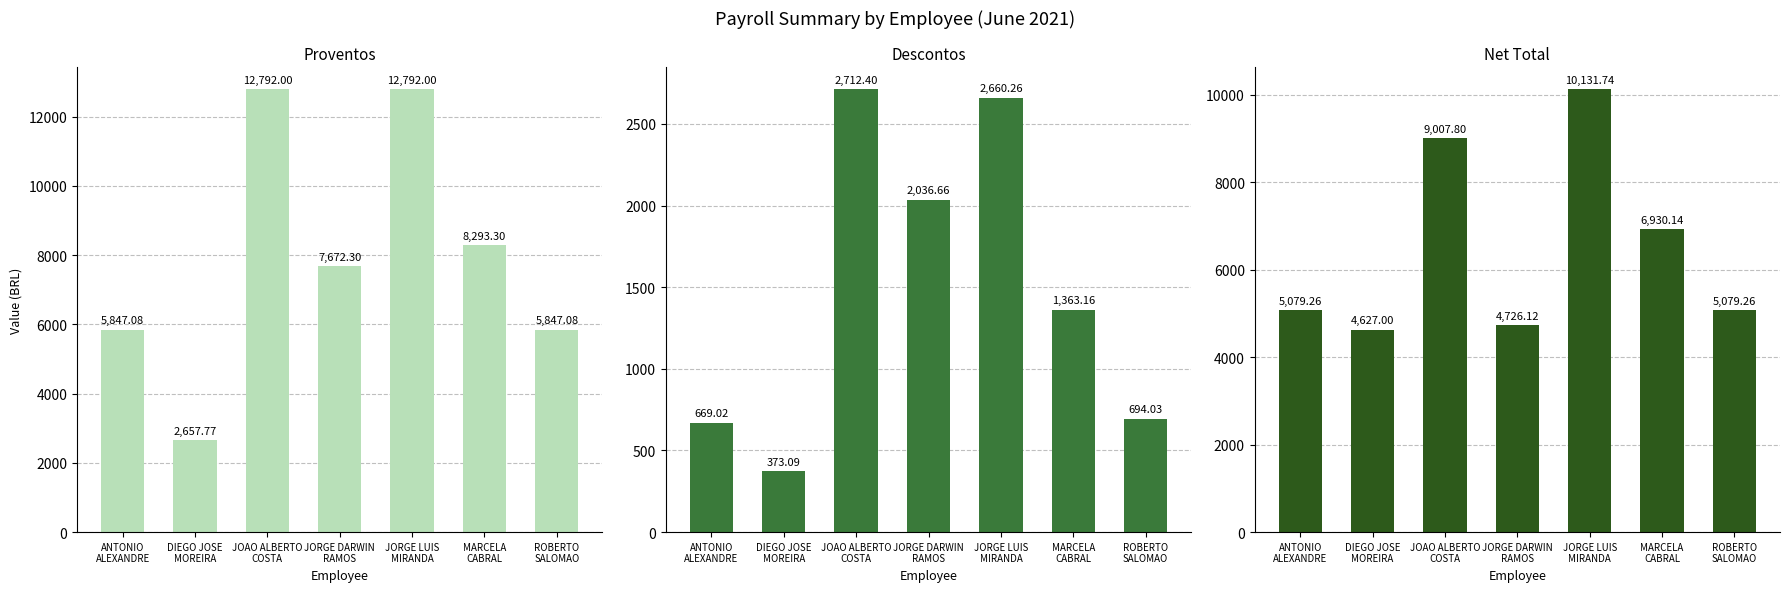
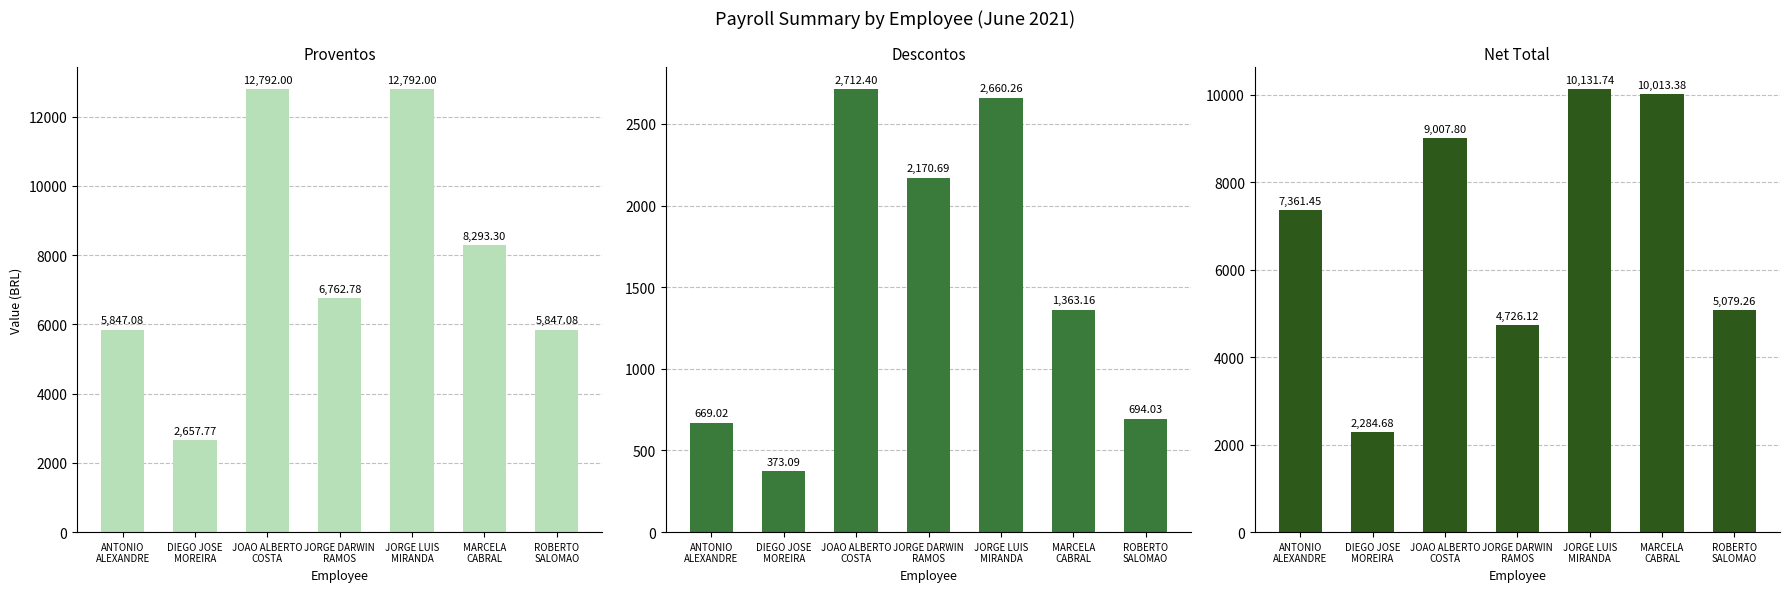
Proventos, JORGE DARWIN RAMOS: 7,672.30 -> 6,762.78
Descontos, JORGE DARWIN RAMOS: 2,036.66 -> 2,170.69
Net Total, ANTONIO ALEXANDRE: 5,079.26 -> 7,361.45
Net Total, DIEGO JOSE MOREIRA: 4,627.00 -> 2,284.68
Net Total, MARCELA CABRAL: 6,930.14 -> 10,013.38
